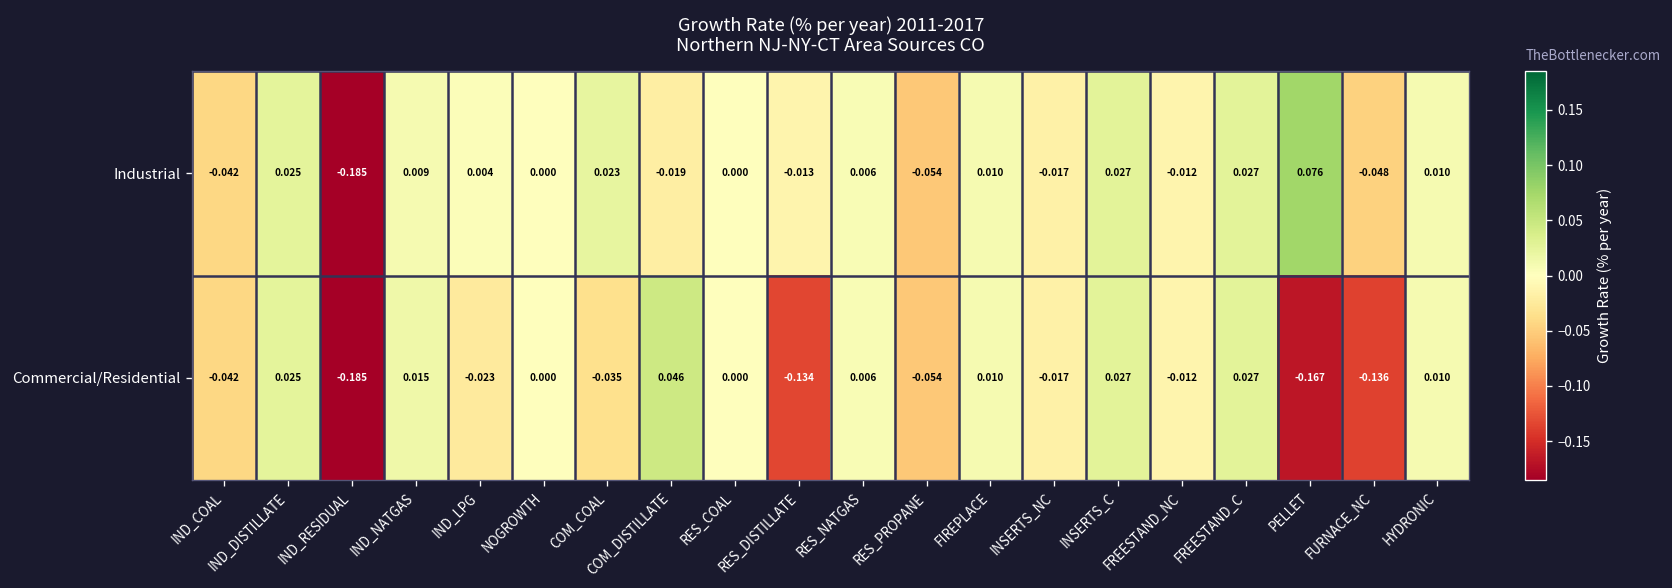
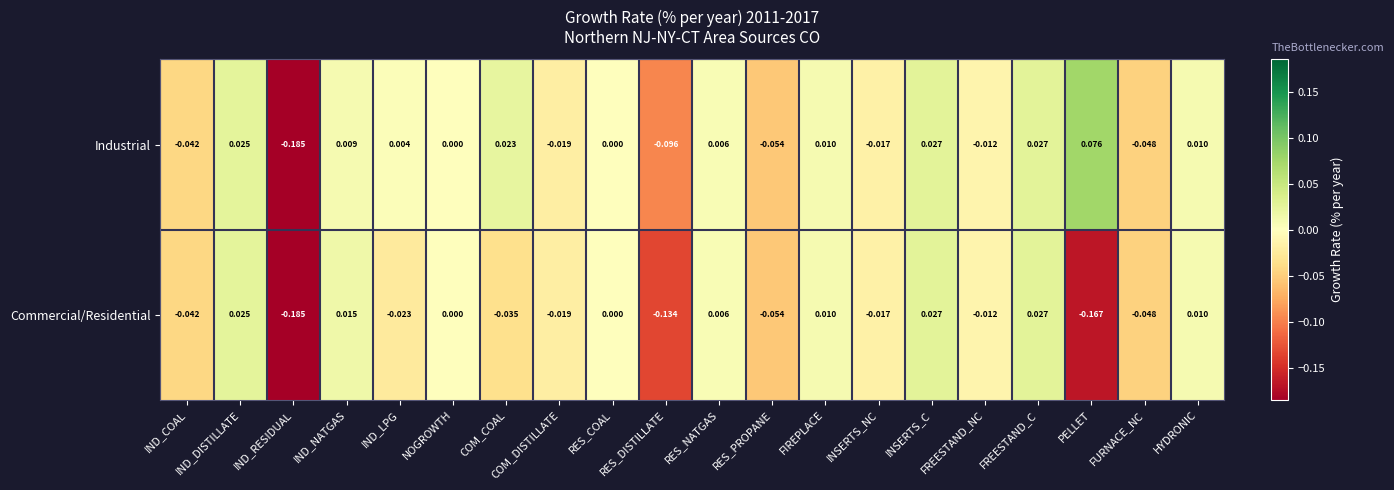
Industrial, RES_DISTILLATE: -0.013 -> -0.096
Commercial/Residential, COM_DISTILLATE: 0.046 -> -0.019
Commercial/Residential, FURNACE_NC: -0.136 -> -0.048
